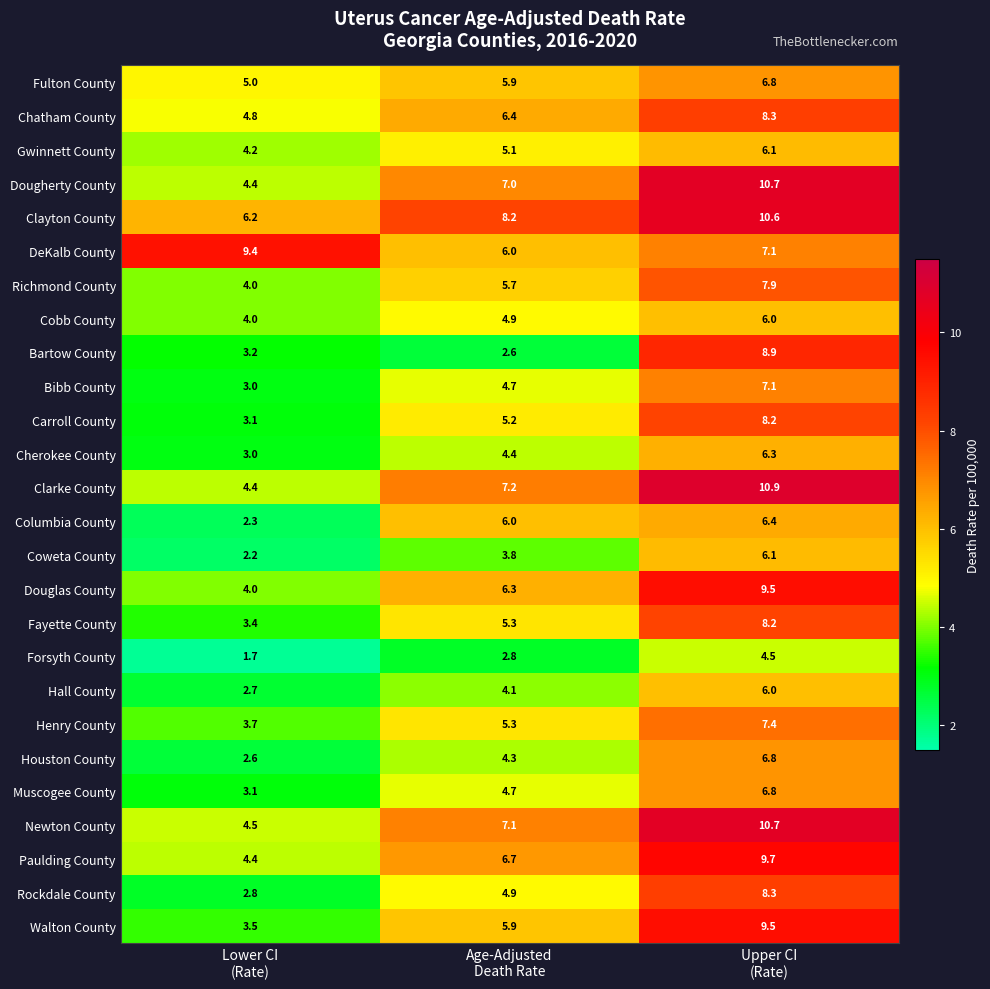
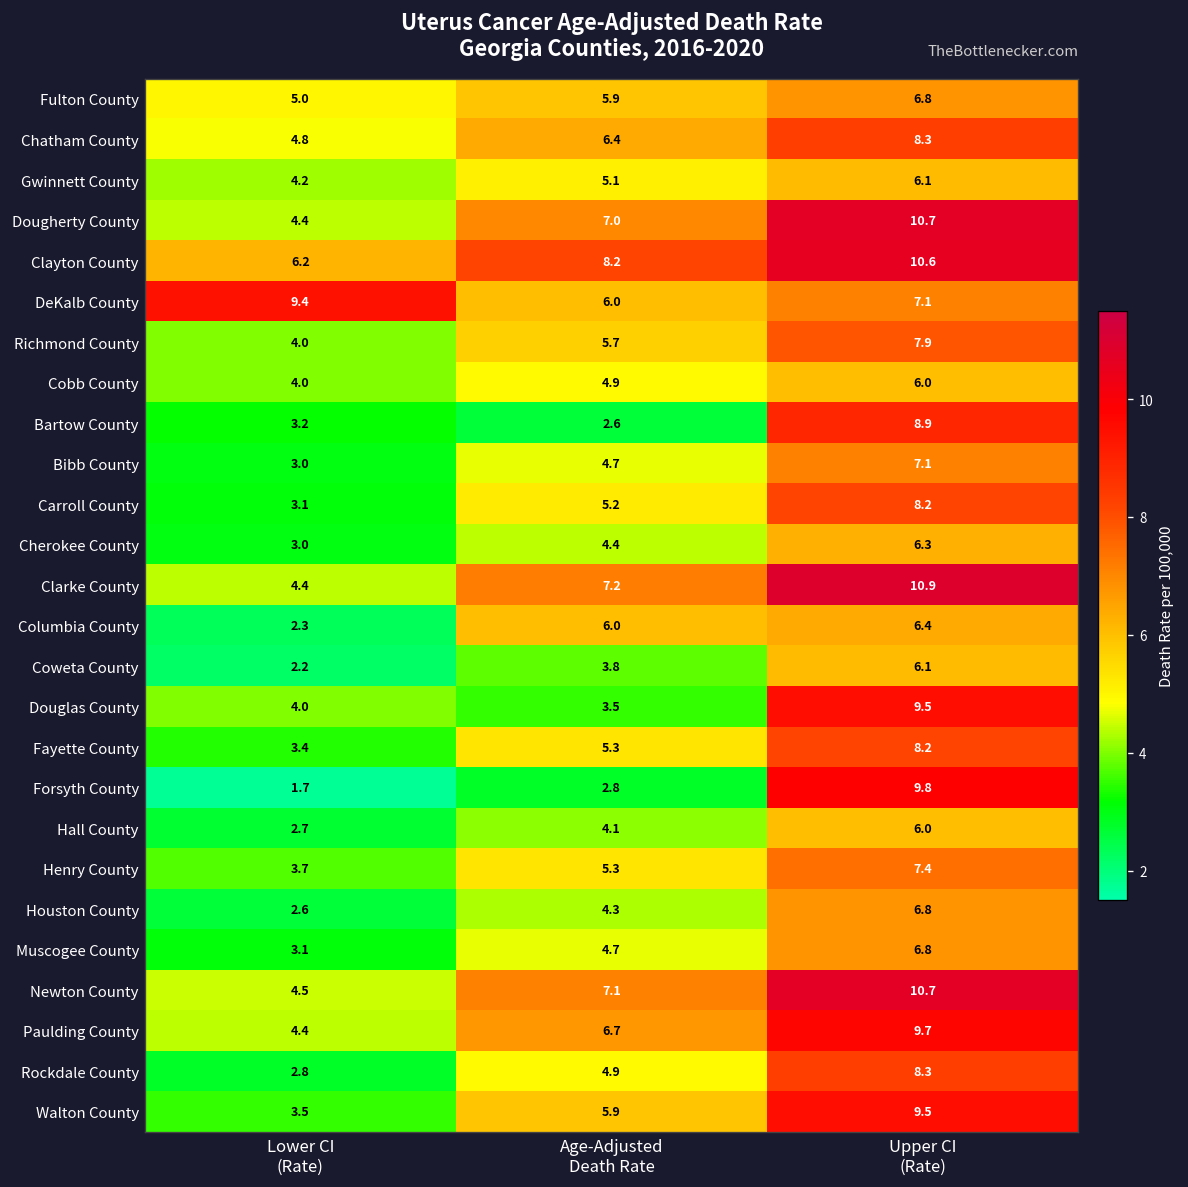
Douglas County, Age-Adjusted Death Rate: 6.3 -> 3.5
Forsyth County, Upper CI (Rate): 4.5 -> 9.8
